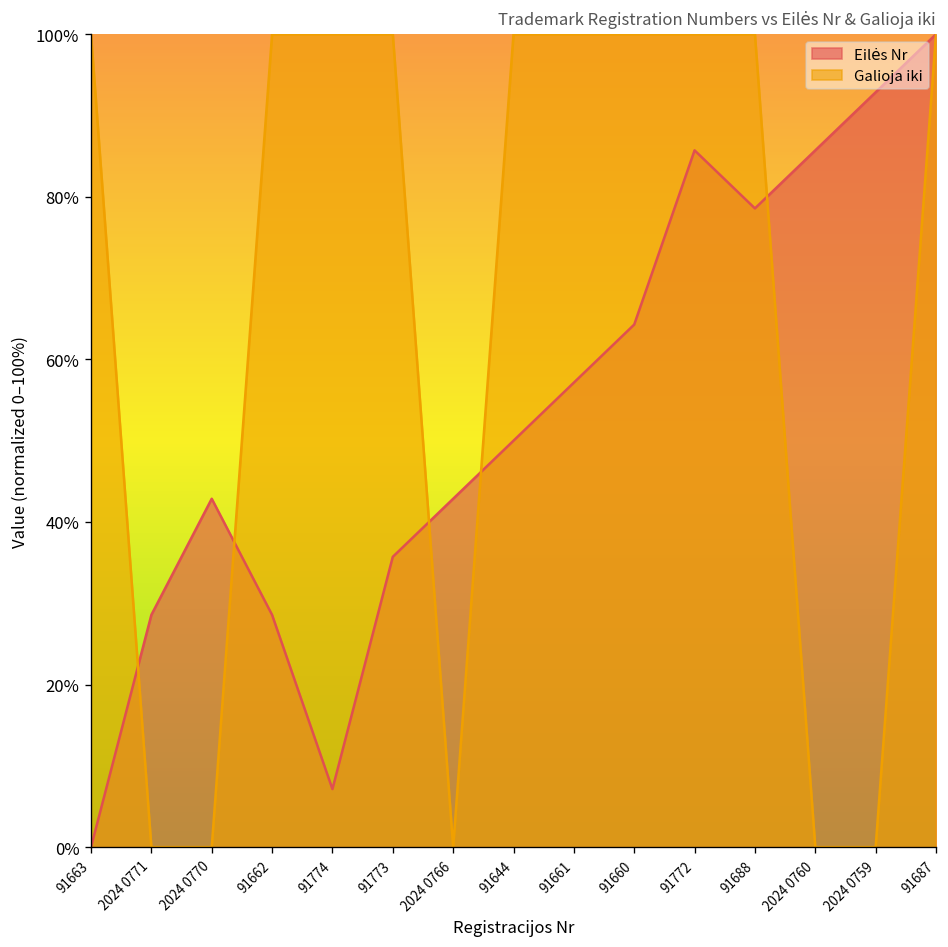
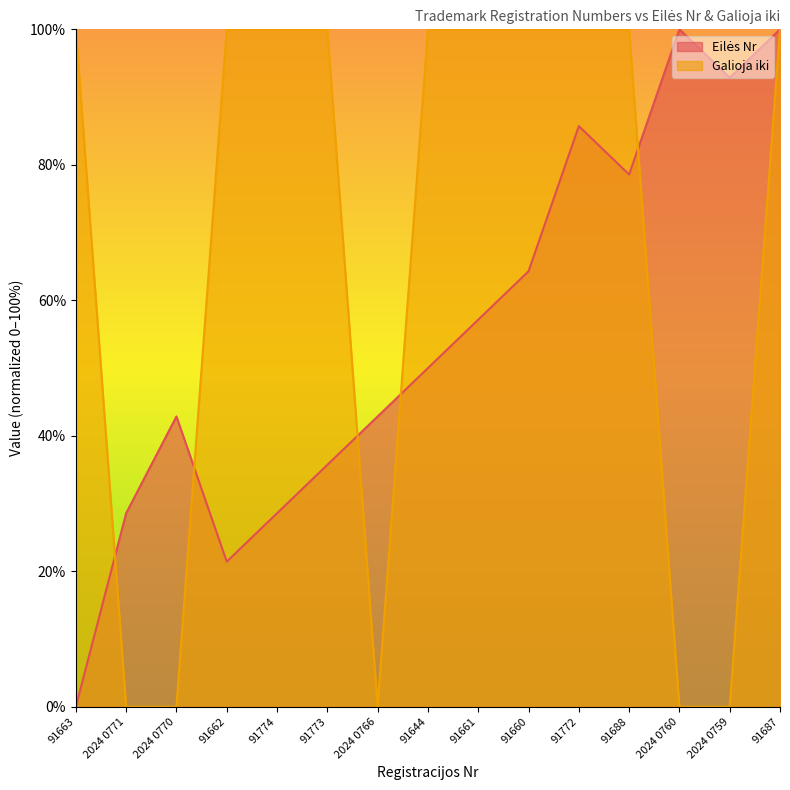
Eilės Nr, 91662: 29% -> 21%
Eilės Nr, 91774: 7% -> 29%
Eilės Nr, 2024 0760: 86% -> 100%
